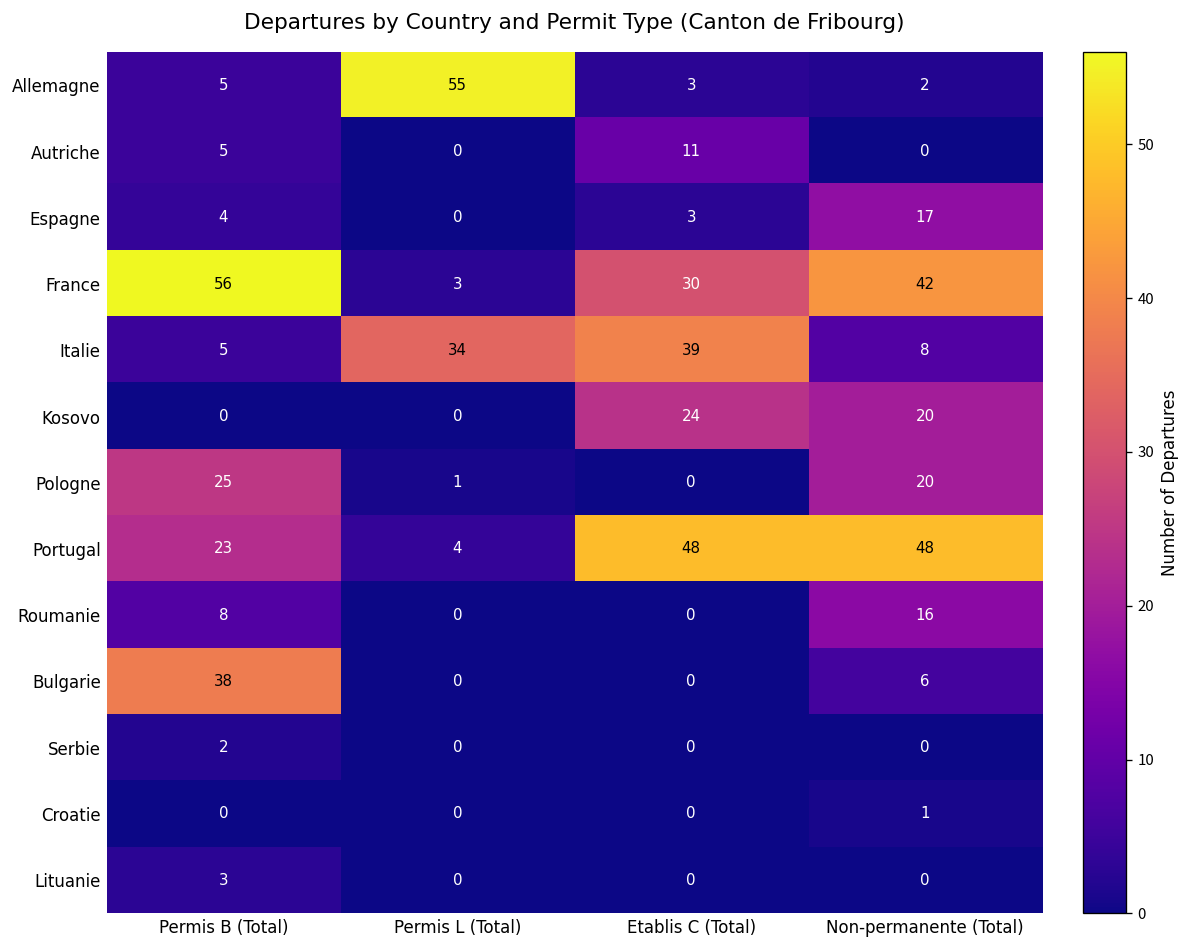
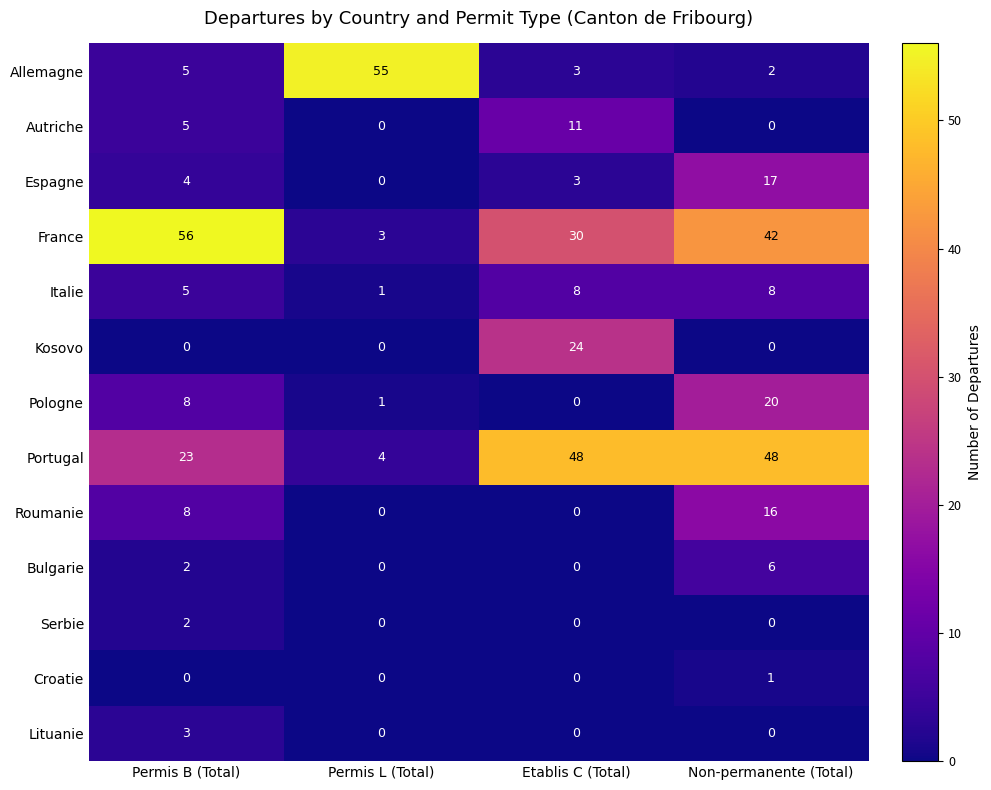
Italie, Permis L (Total): 34 -> 1
Italie, Etablis C (Total): 39 -> 8
Kosovo, Non-permanente (Total): 20 -> 0
Pologne, Permis B (Total): 25 -> 8
Bulgarie, Permis B (Total): 38 -> 2
